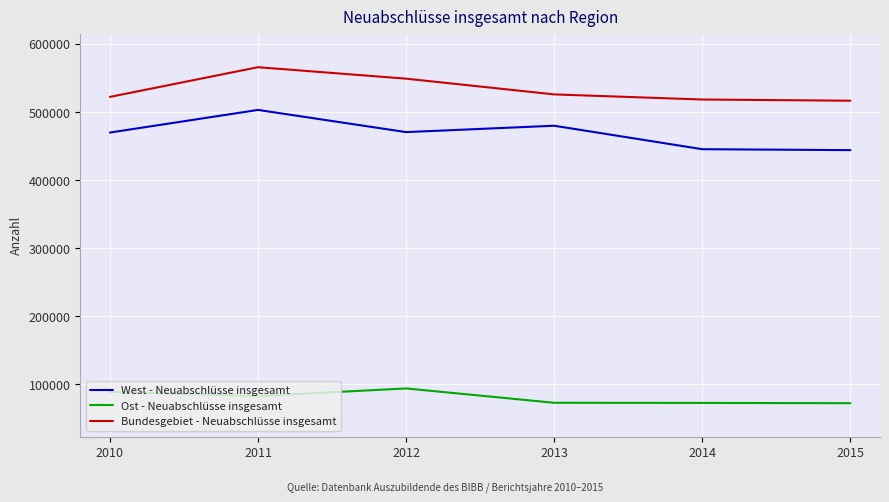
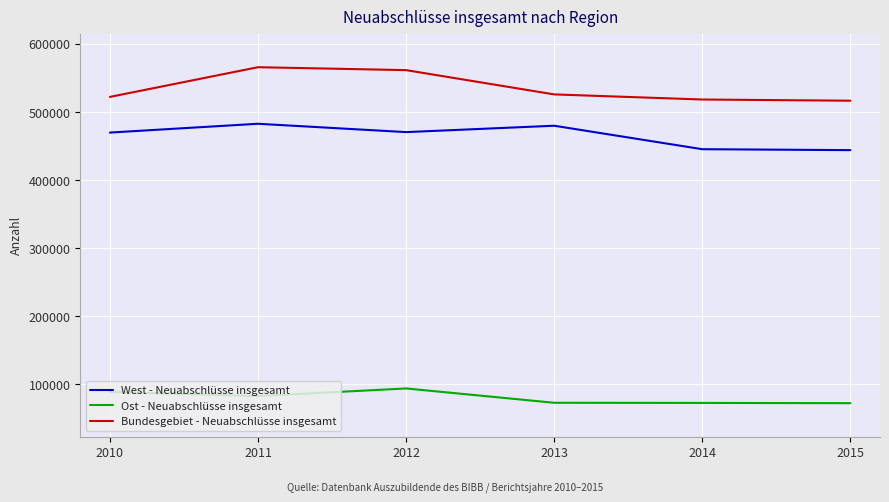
West - Neuabschlüsse insgesamt, 2011: 500000 -> 480000
Bundesgebiet - Neuabschlüsse insgesamt, 2012: 550000 -> 560000
